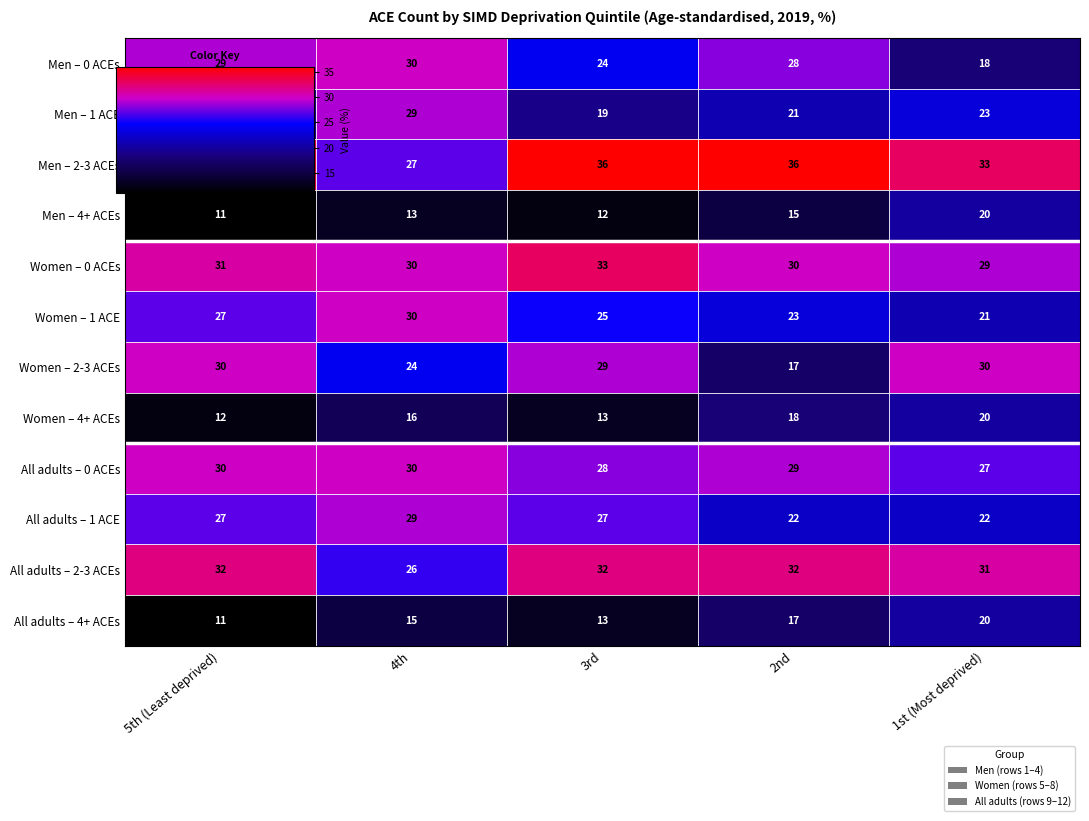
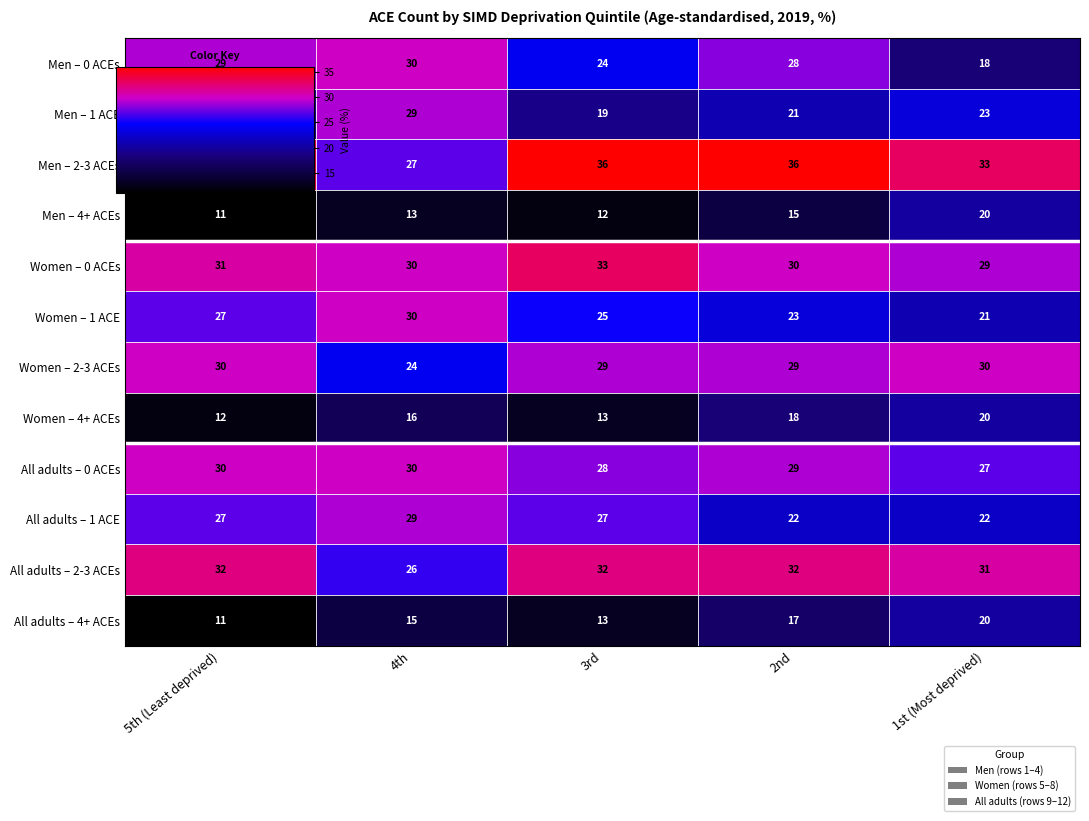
Women – 2-3 ACEs, 2nd: 17 -> 29
